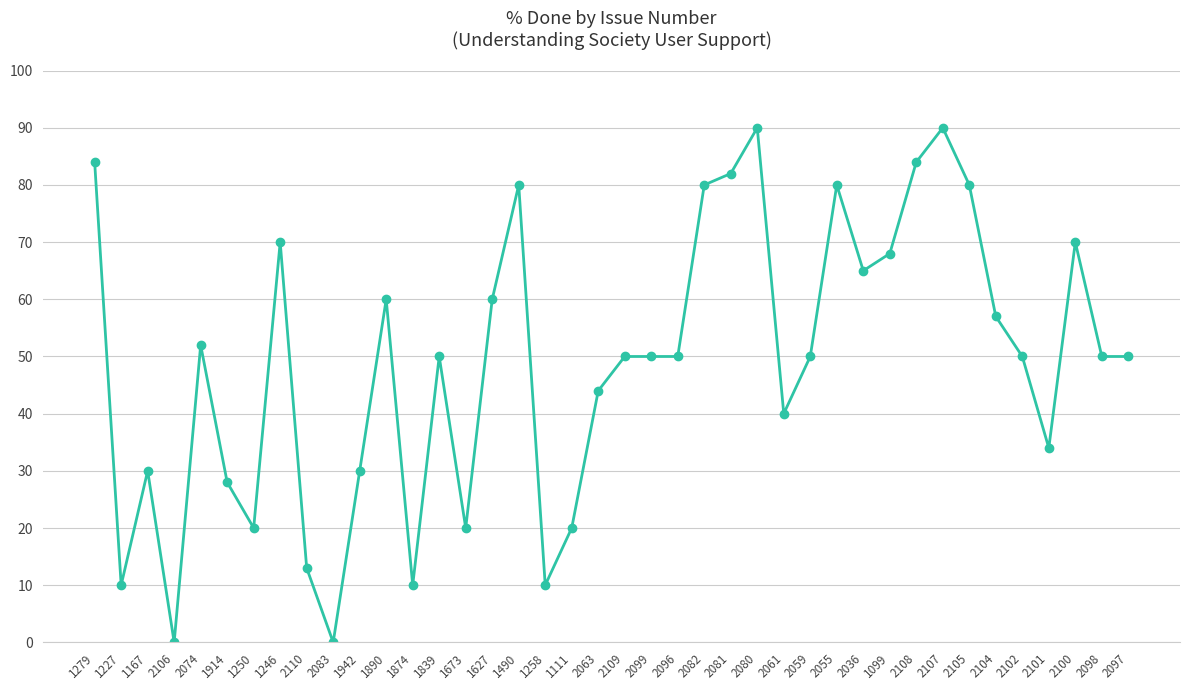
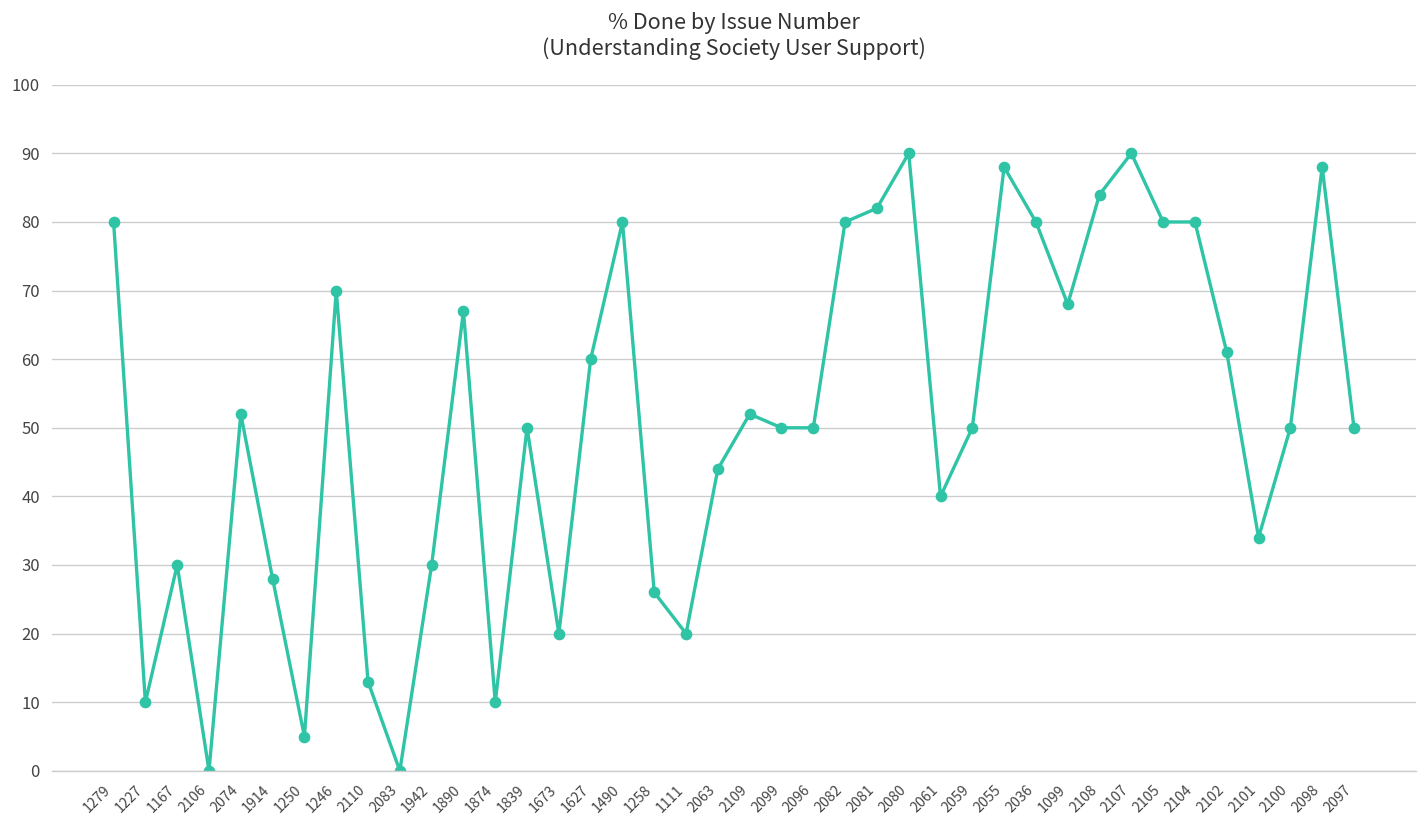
1279: 84 -> 80
1250: 20 -> 5
1890: 60 -> 67
1258: 10 -> 26
2109: 50 -> 52
2055: 80 -> 88
2036: 65 -> 80
2104: 57 -> 80
2102: 50 -> 61
2100: 70 -> 50
2098: 50 -> 88
